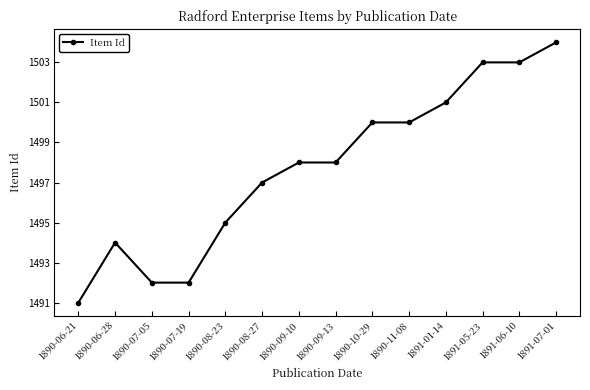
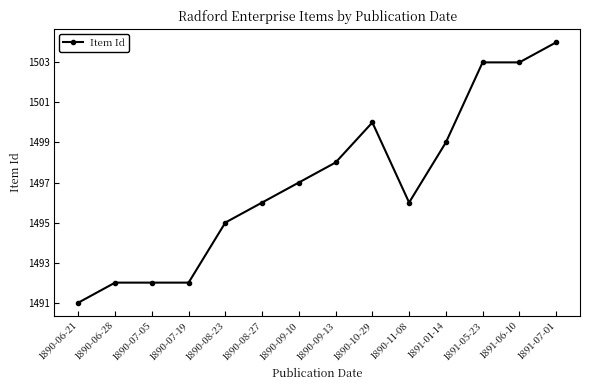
1890-06-28: 1494 -> 1492
1890-08-27: 1497 -> 1496
1890-09-10: 1498 -> 1497
1890-11-08: 1500 -> 1496
1891-01-14: 1501 -> 1499
